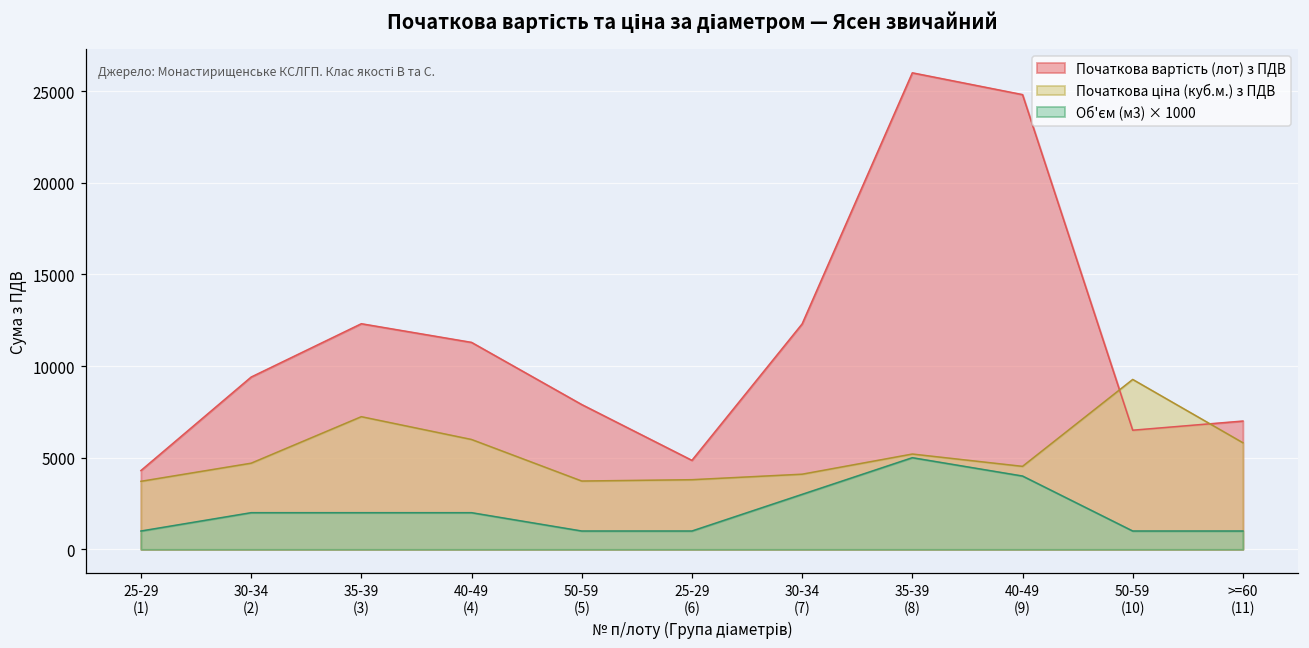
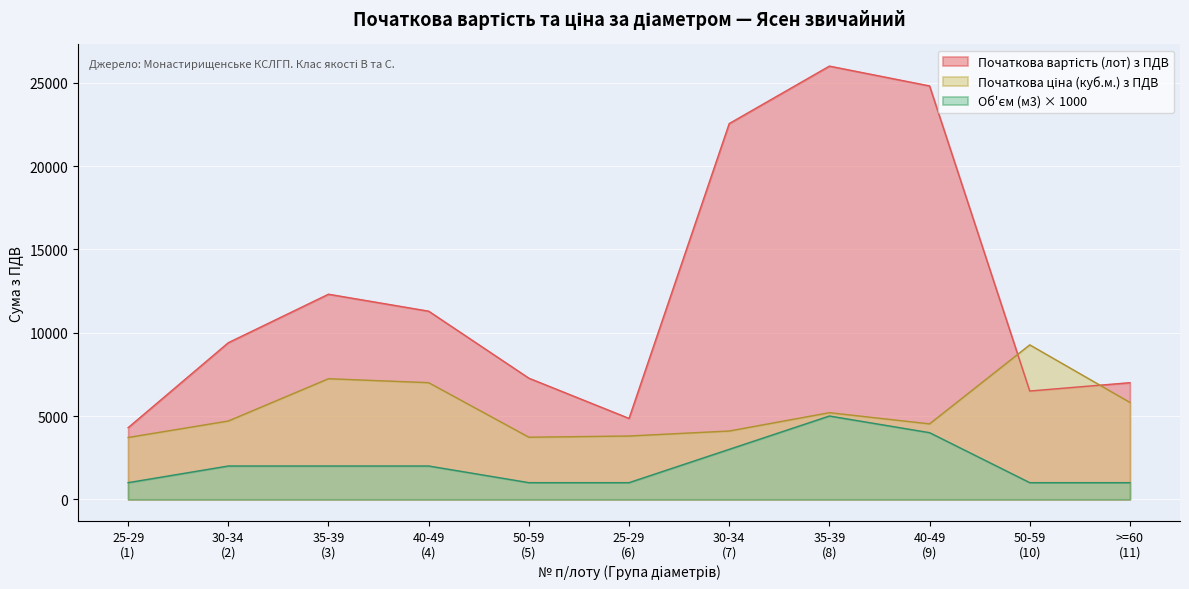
Початкова ціна (куб.м.) з ПДВ, 40-49 (4): 6000 -> 7000
Початкова вартість (лот) з ПДВ, 50-59 (5): 7900 -> 7300
Початкова вартість (лот) з ПДВ, 30-34 (7): 12300 -> 22600
